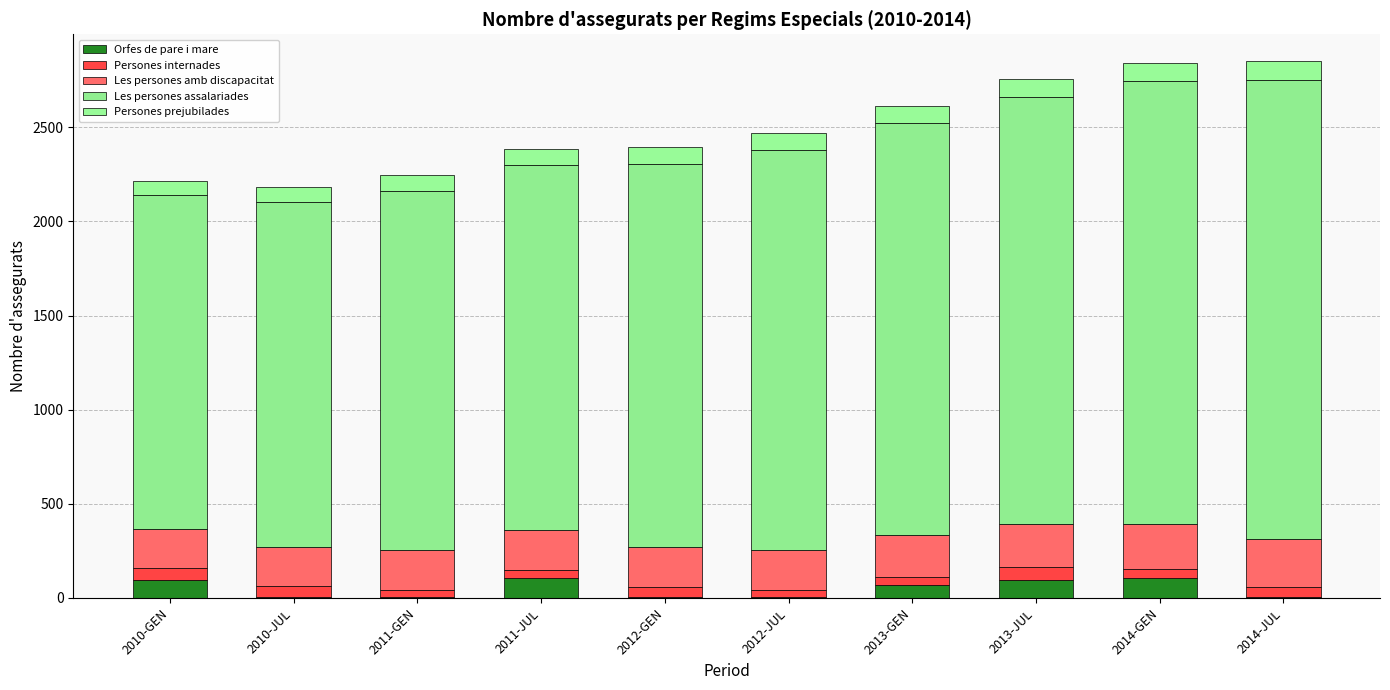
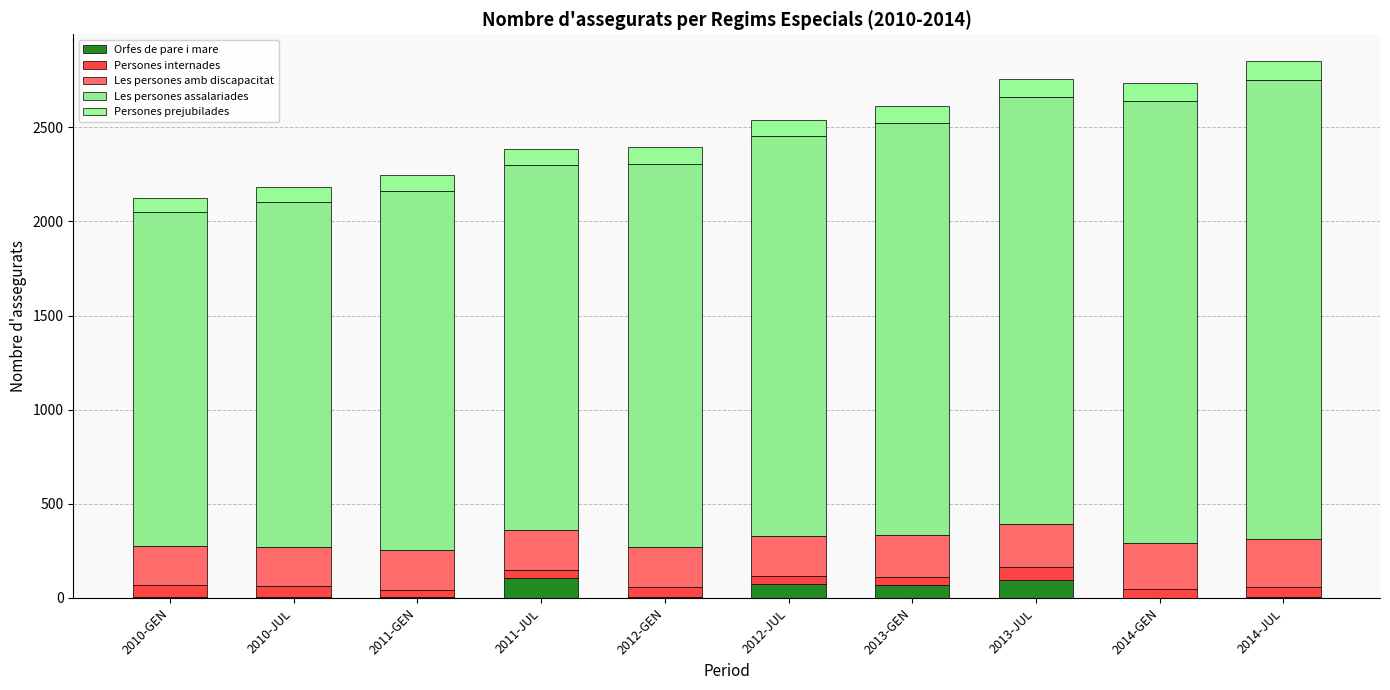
Orfes de pare i mare, 2010-GEN: 100 -> 0
Orfes de pare i mare, 2012-JUL: 0 -> 70
Orfes de pare i mare, 2014-GEN: 110 -> 0
